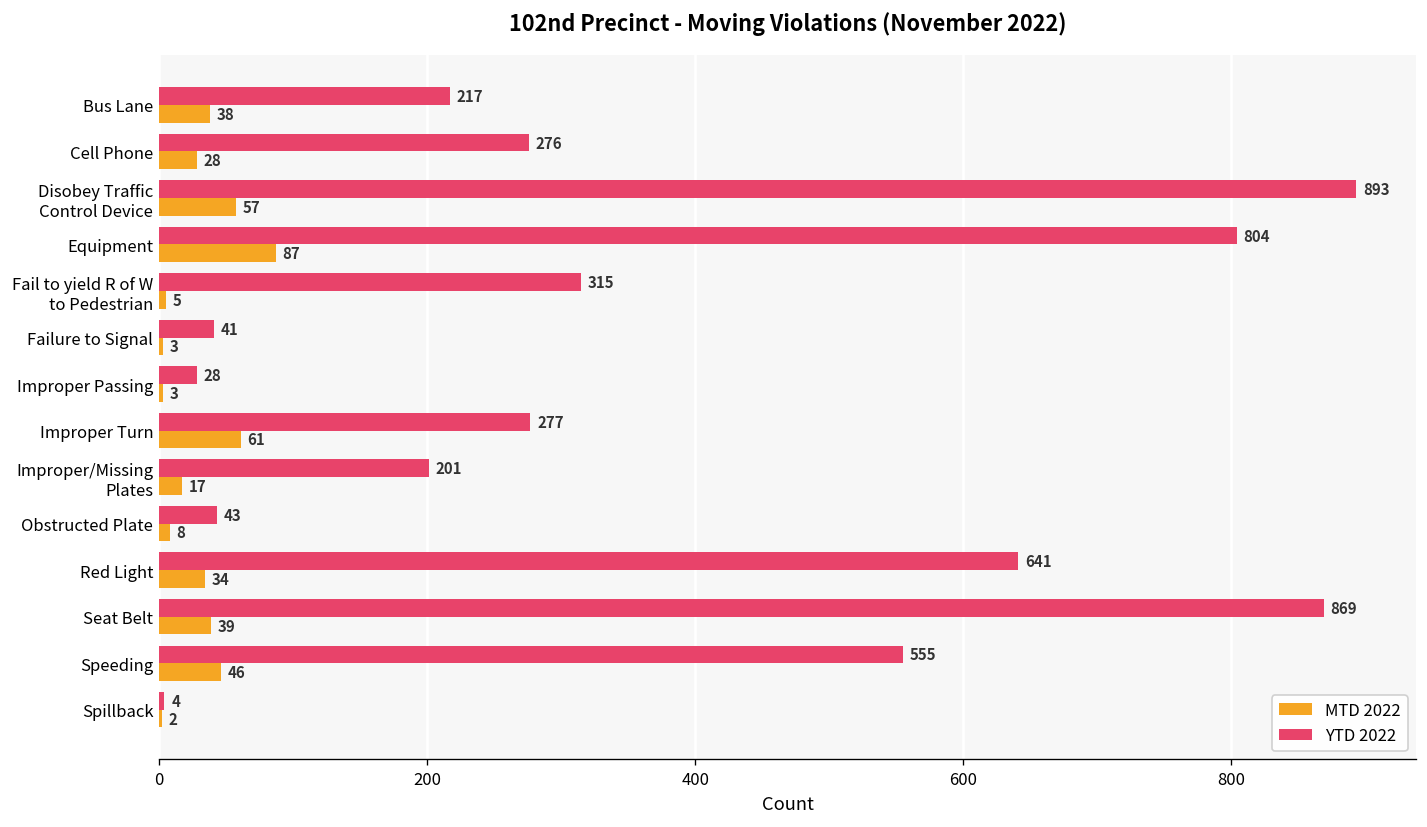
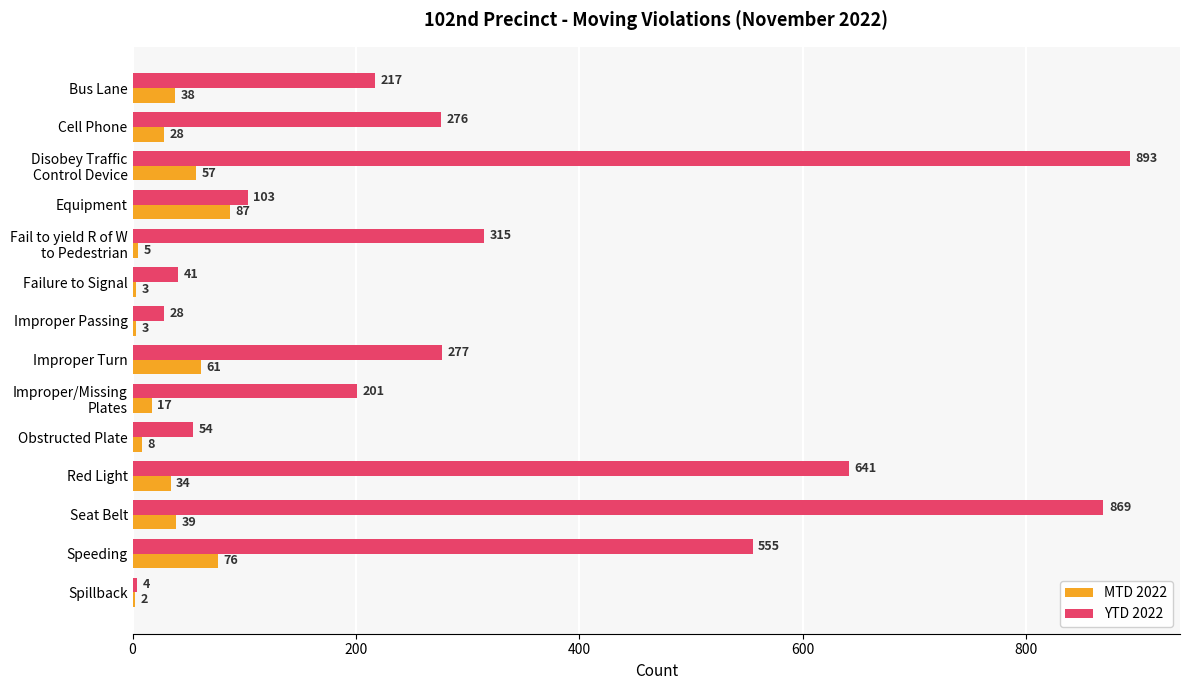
YTD 2022, Equipment: 804 -> 103
YTD 2022, Obstructed Plate: 43 -> 54
MTD 2022, Speeding: 46 -> 76
